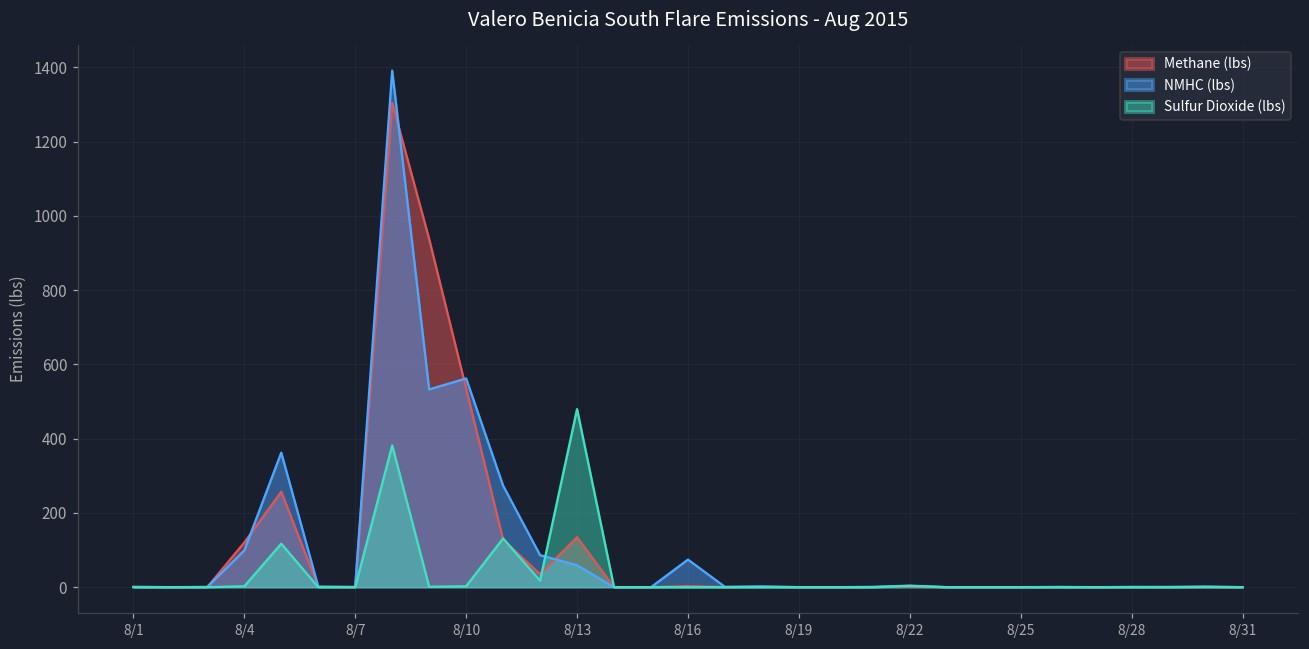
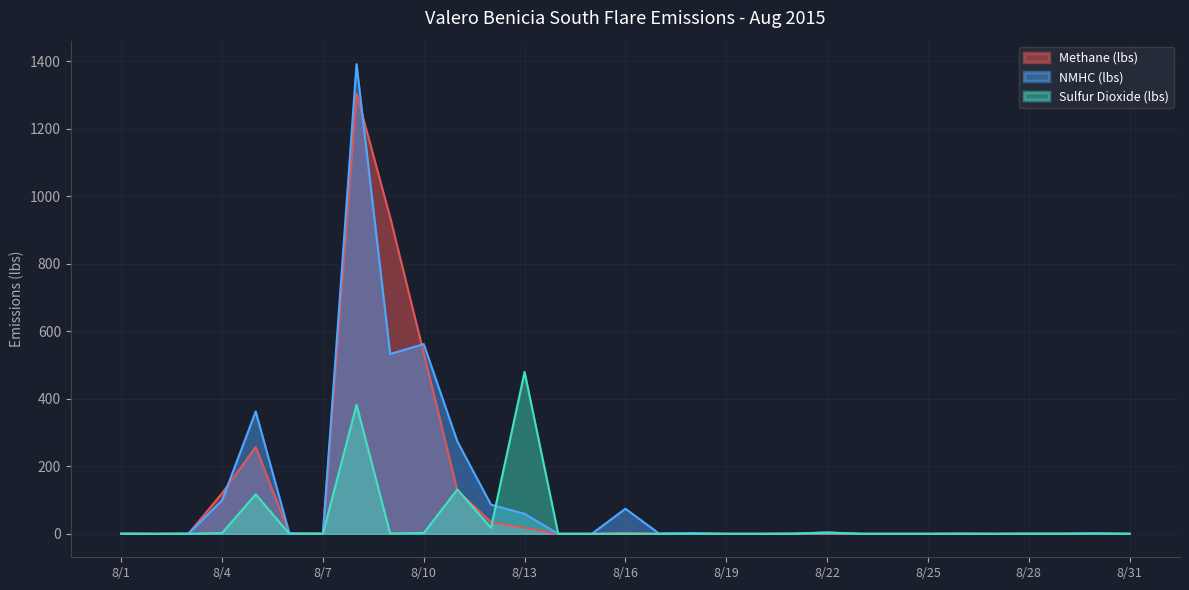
Methane (lbs), 8/13: 130 -> 20
